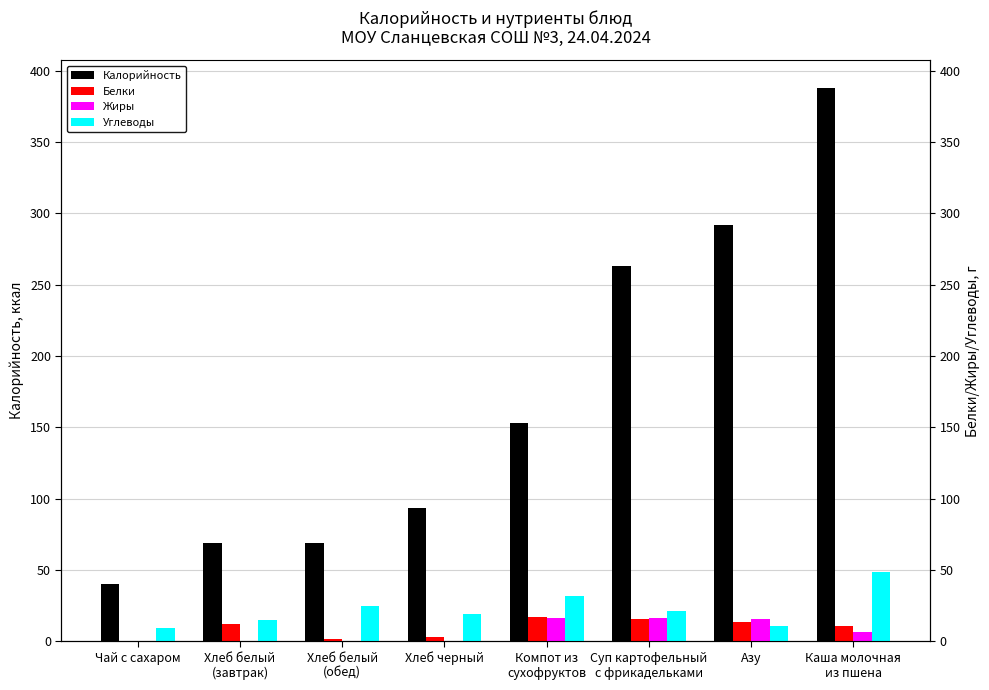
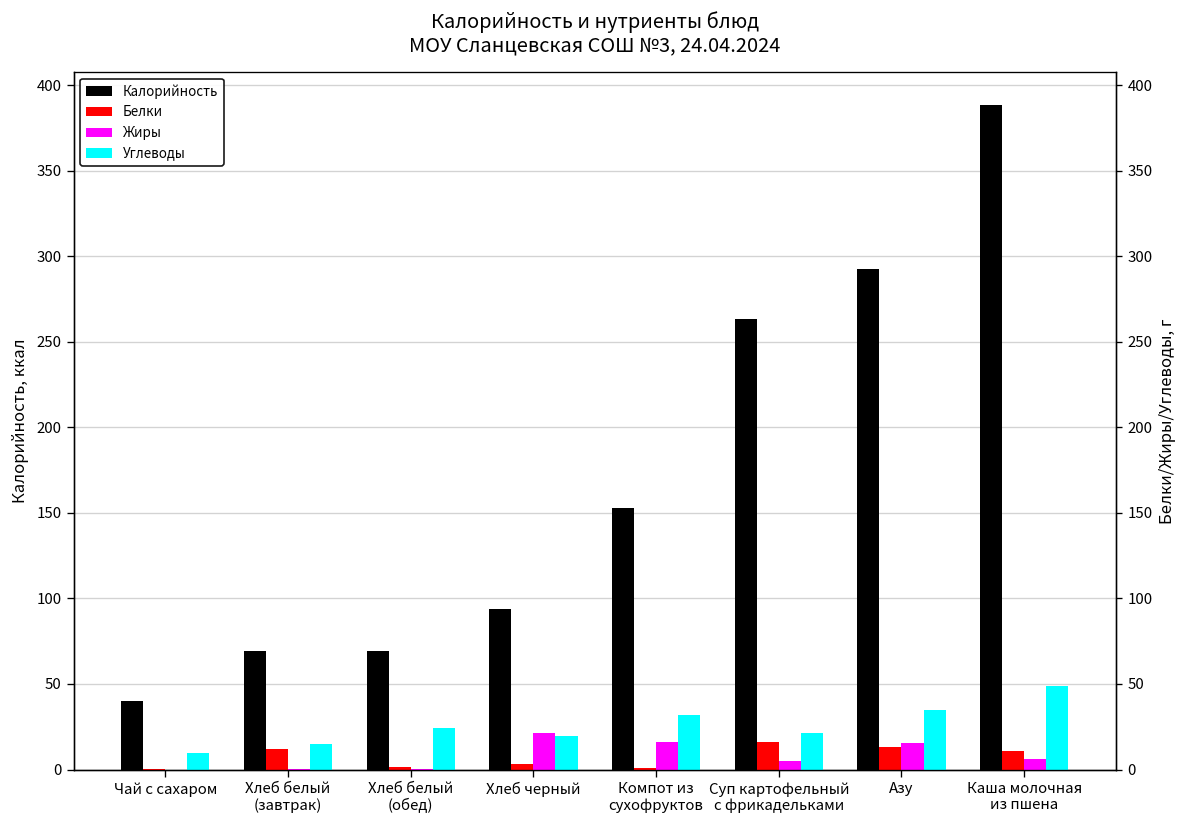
Жиры, Хлеб черный: 0 -> 22
Белки, Компот из сухофруктов: 17 -> 1
Жиры, Суп картофельный с фрикадельками: 17 -> 5
Углеводы, Азу: 11 -> 35
